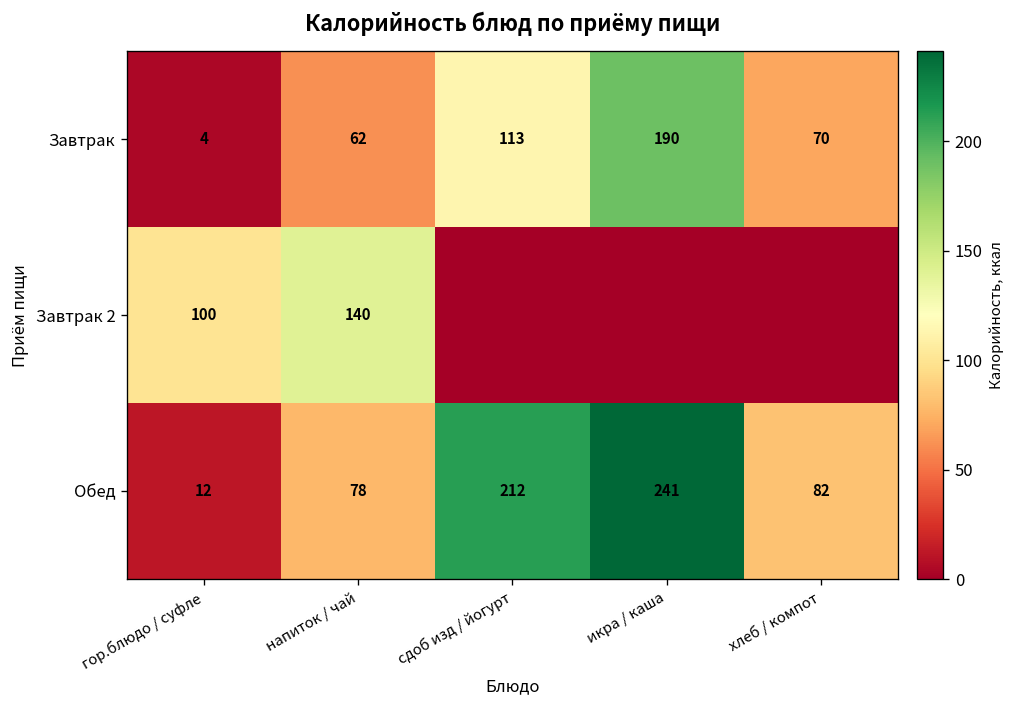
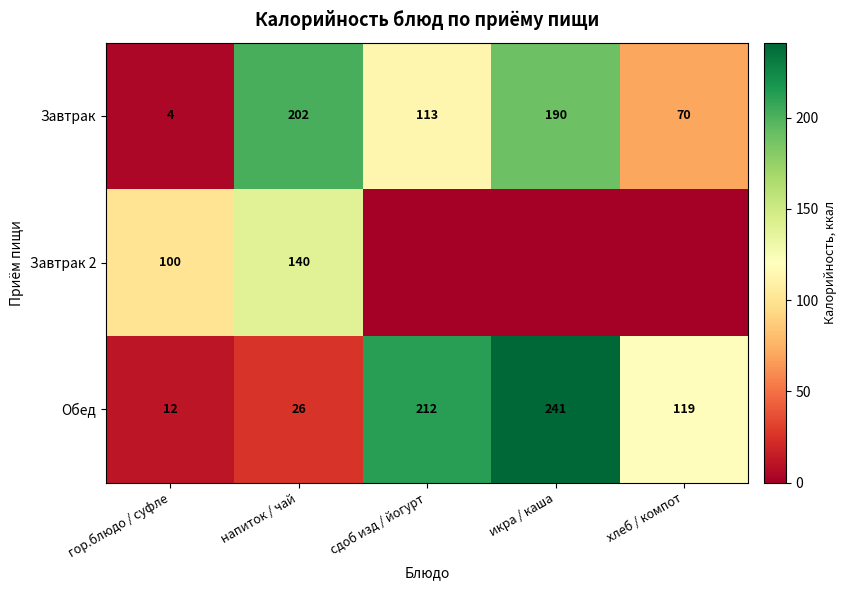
Завтрак, напиток / чай: 62 -> 202
Обед, напиток / чай: 78 -> 26
Обед, хлеб / компот: 82 -> 119
